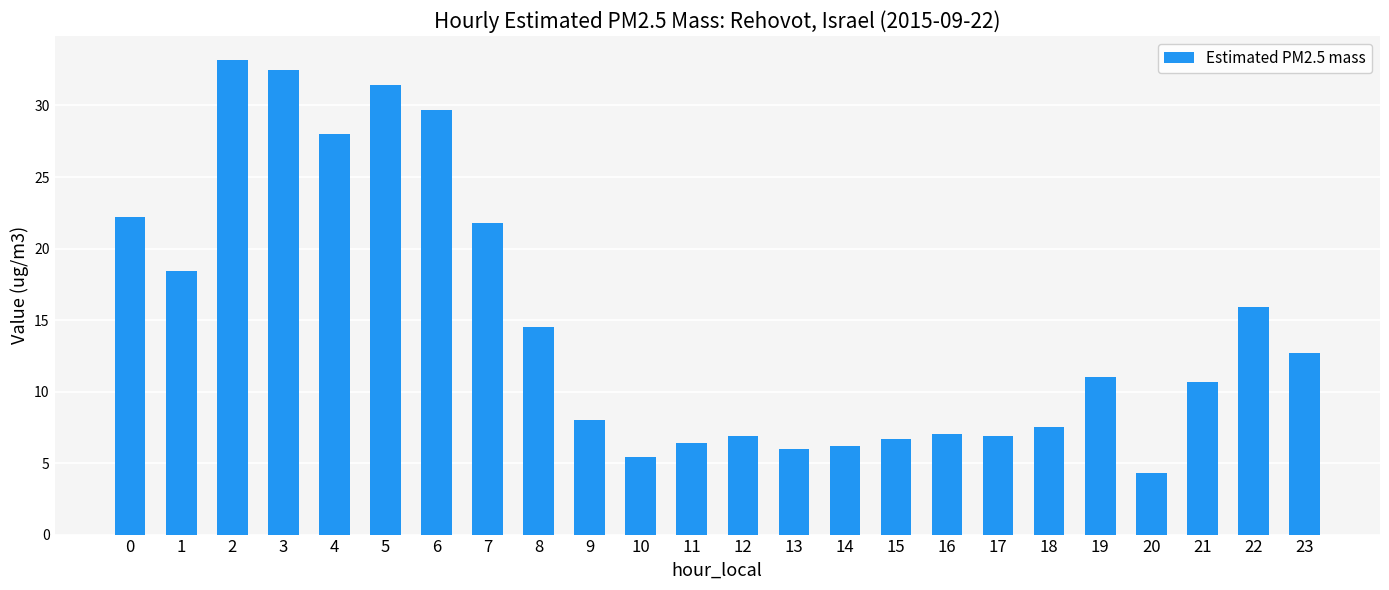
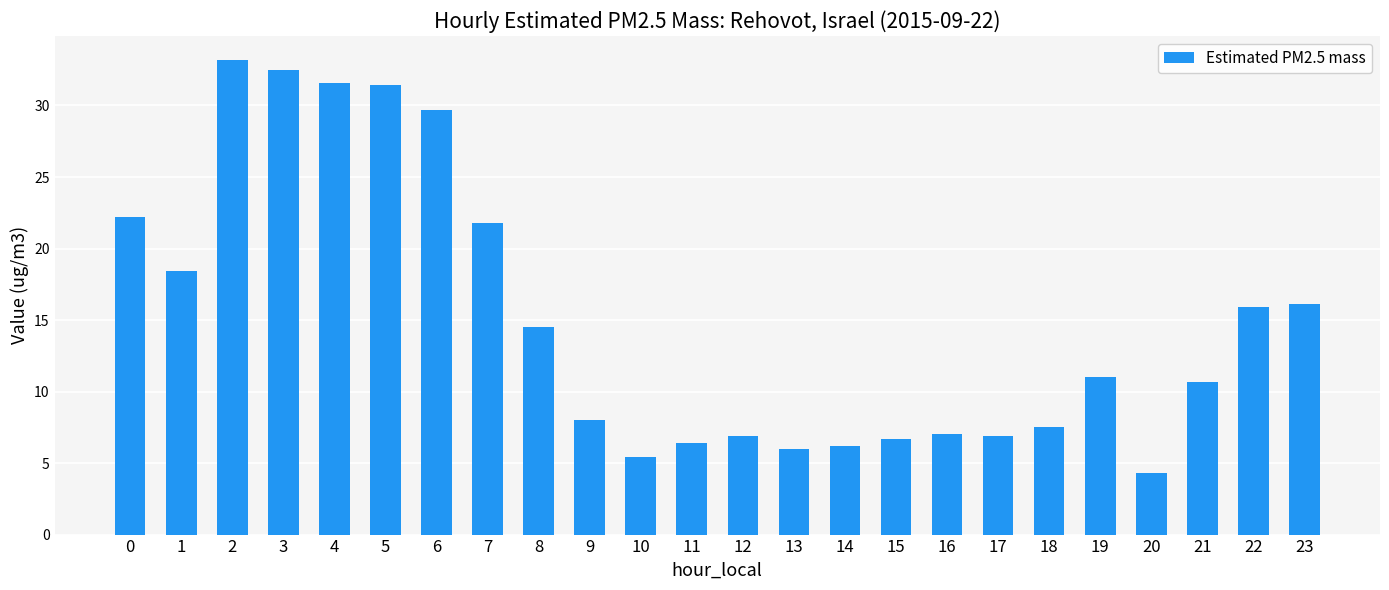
4: 28.0 -> 31.6
23: 12.7 -> 16.1
